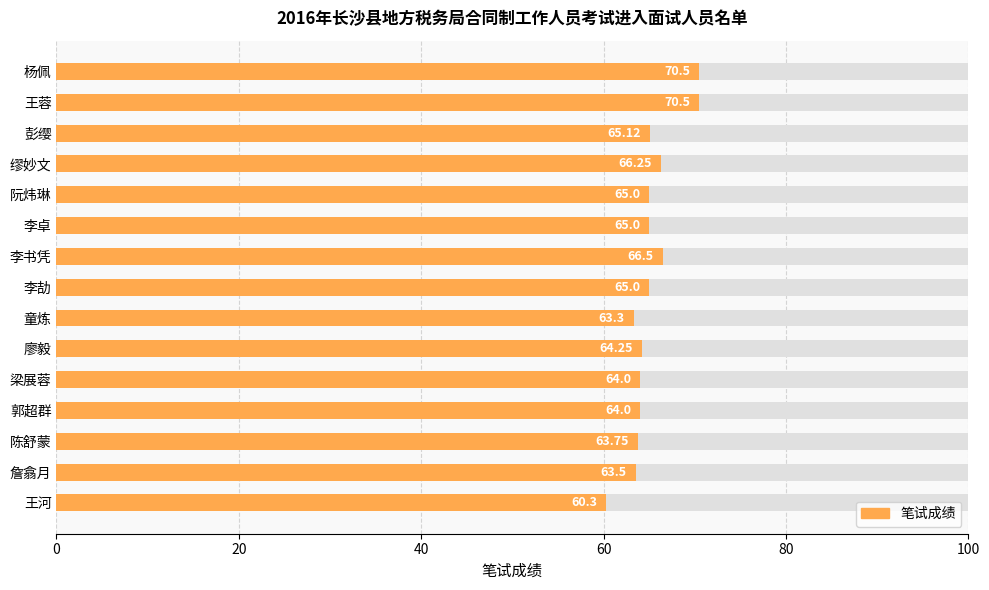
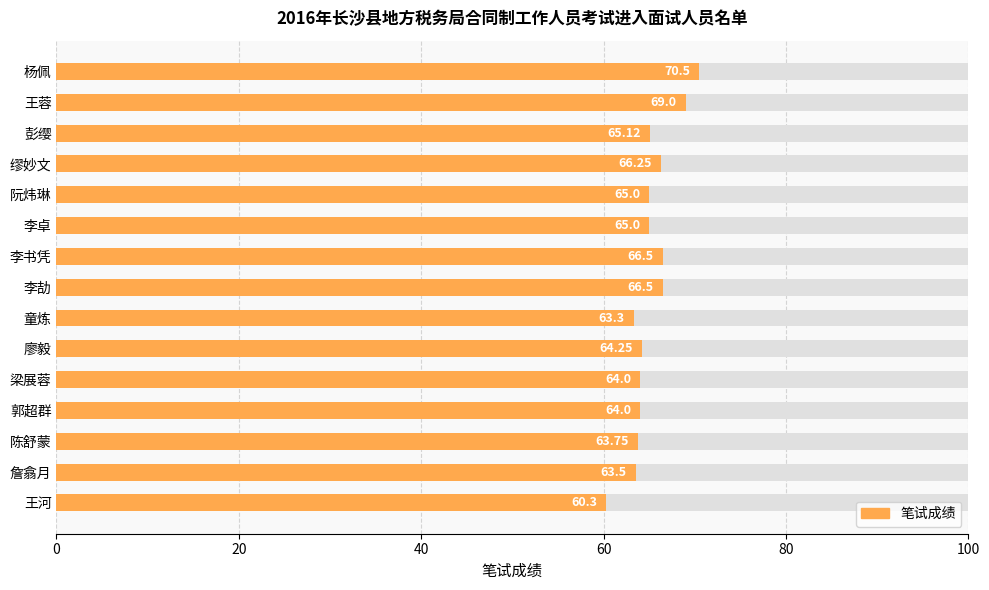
笔试成绩, 王蓉: 70.5 -> 69.0
笔试成绩, 李劼: 65.0 -> 66.5
